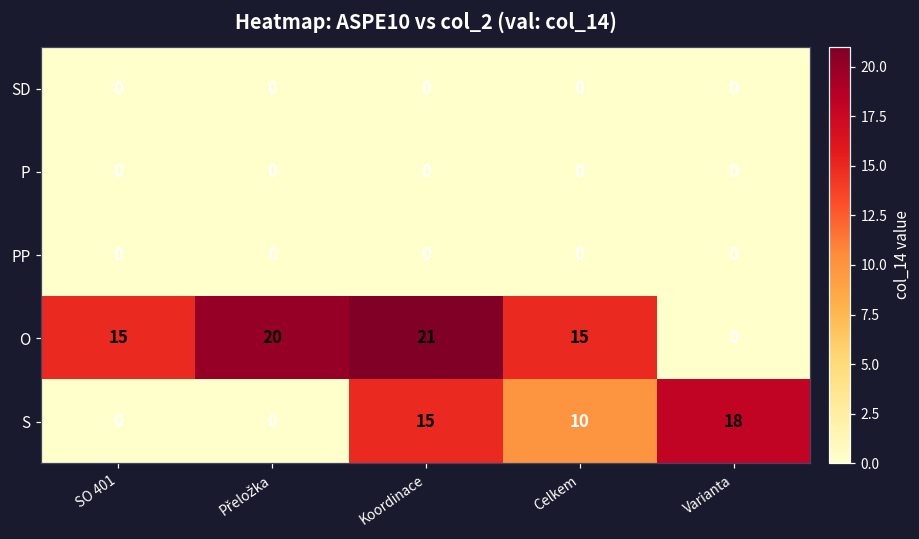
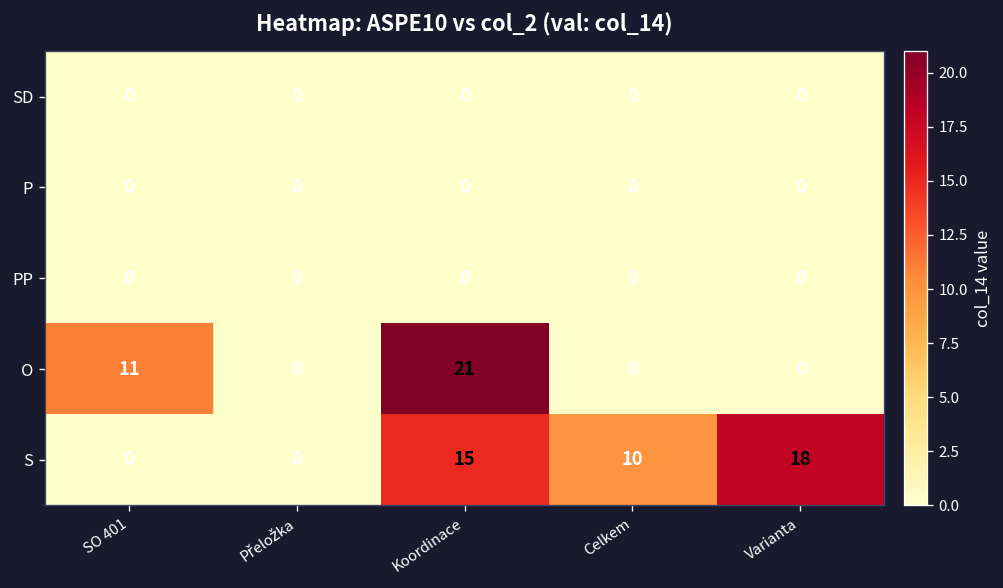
O, SO 401: 15 -> 11
O, Přeložka: 20 -> 0
O, Celkem: 15 -> 0
